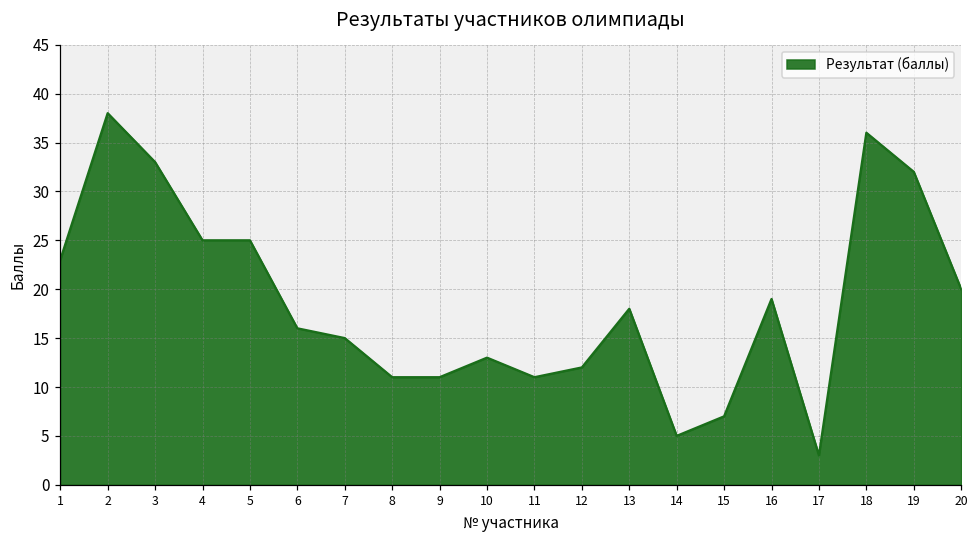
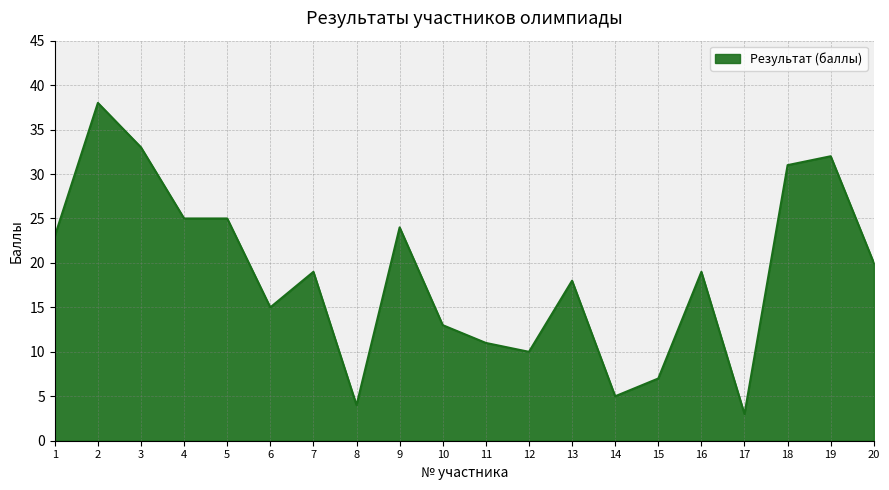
6: 16 -> 15
7: 15 -> 19
8: 11 -> 4
9: 11 -> 24
12: 12 -> 10
18: 36 -> 31
